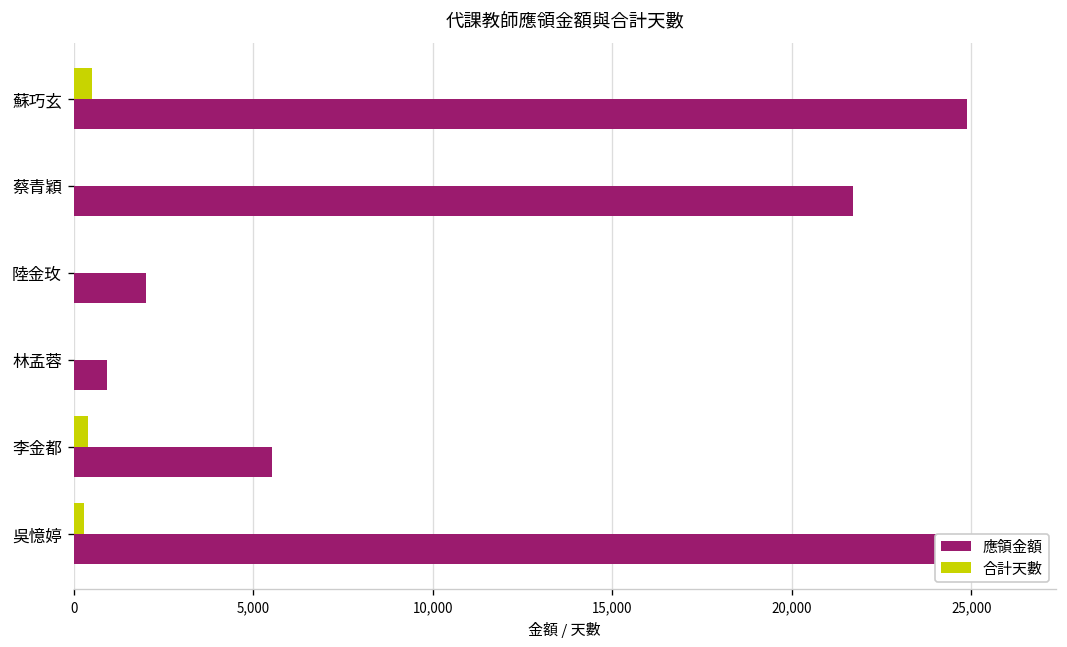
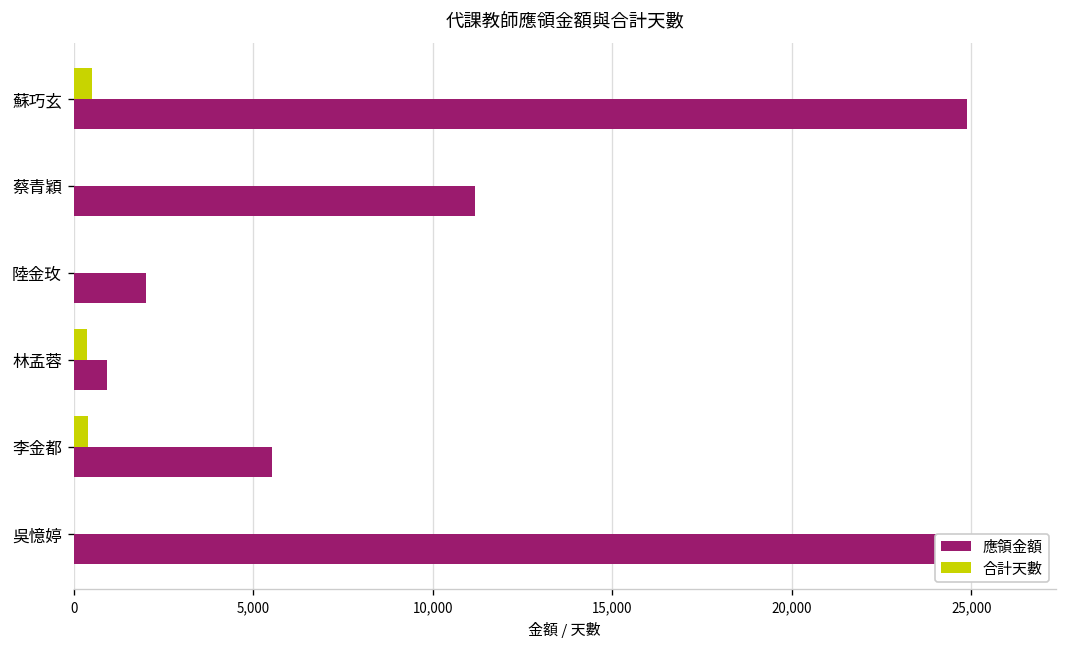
應領金額, 蔡青穎: 21,700 -> 11,200
合計天數, 林孟蓉: 0 -> 400
合計天數, 吳憶婷: 300 -> 0
